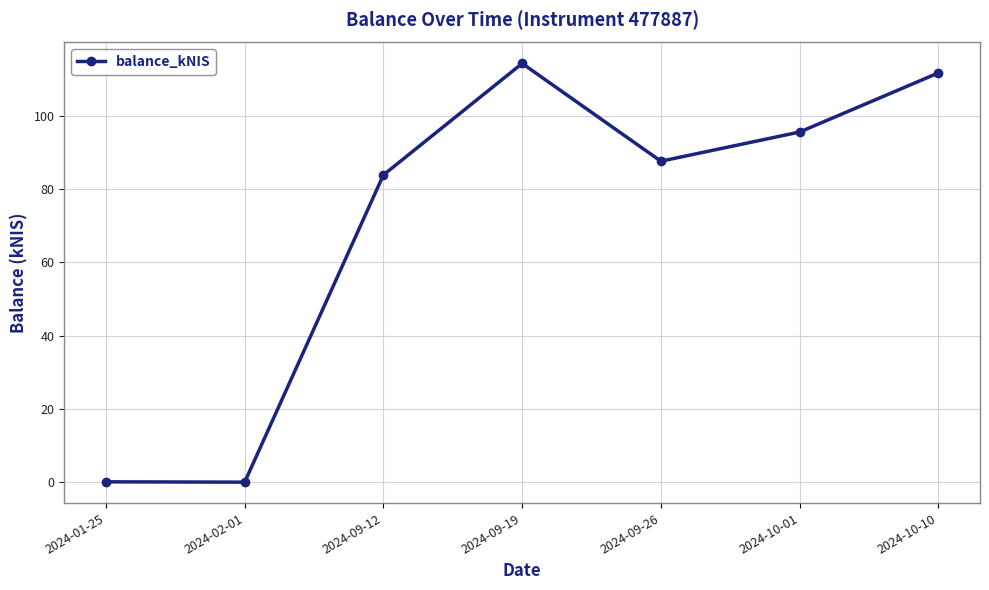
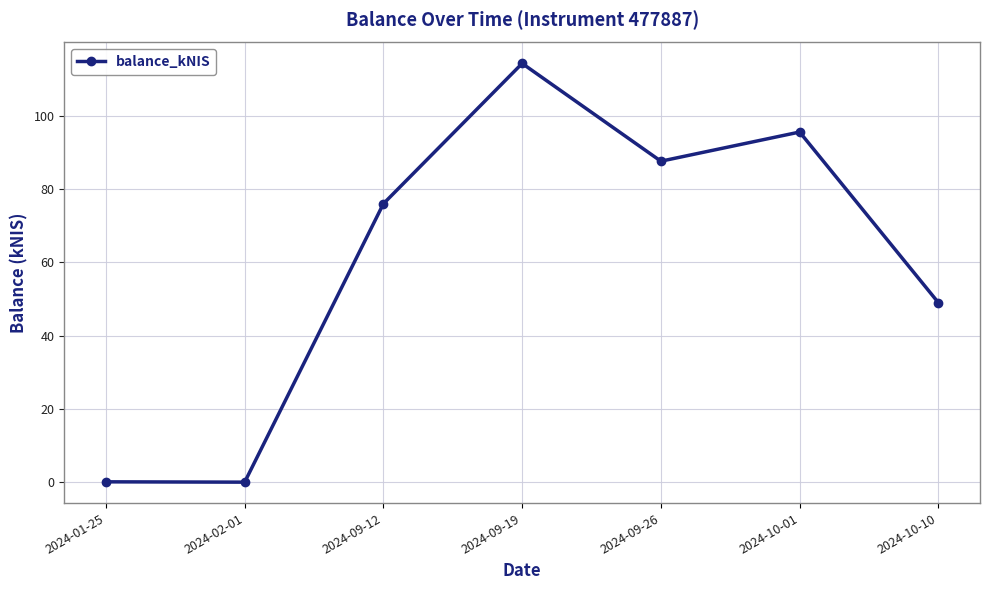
2024-09-12: 84 -> 76
2024-10-10: 112 -> 49
